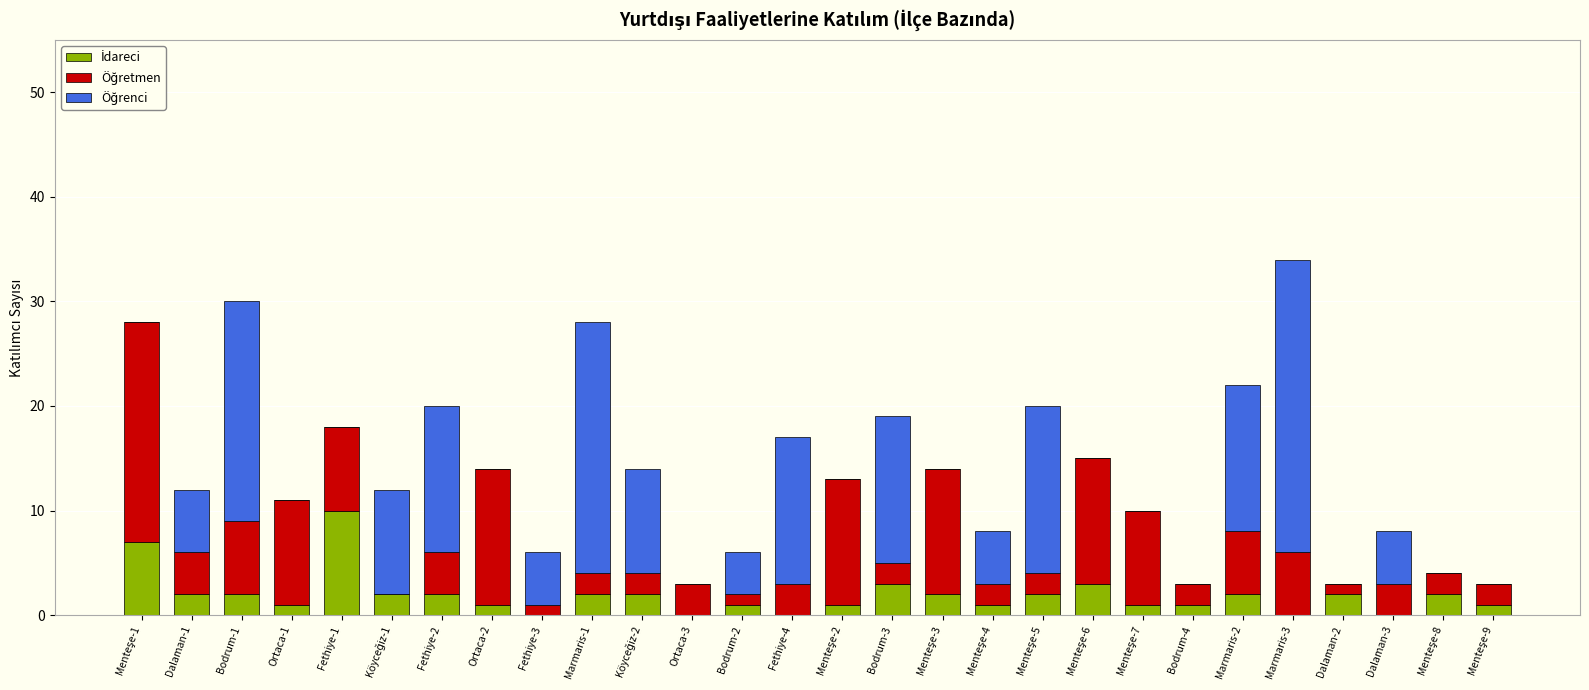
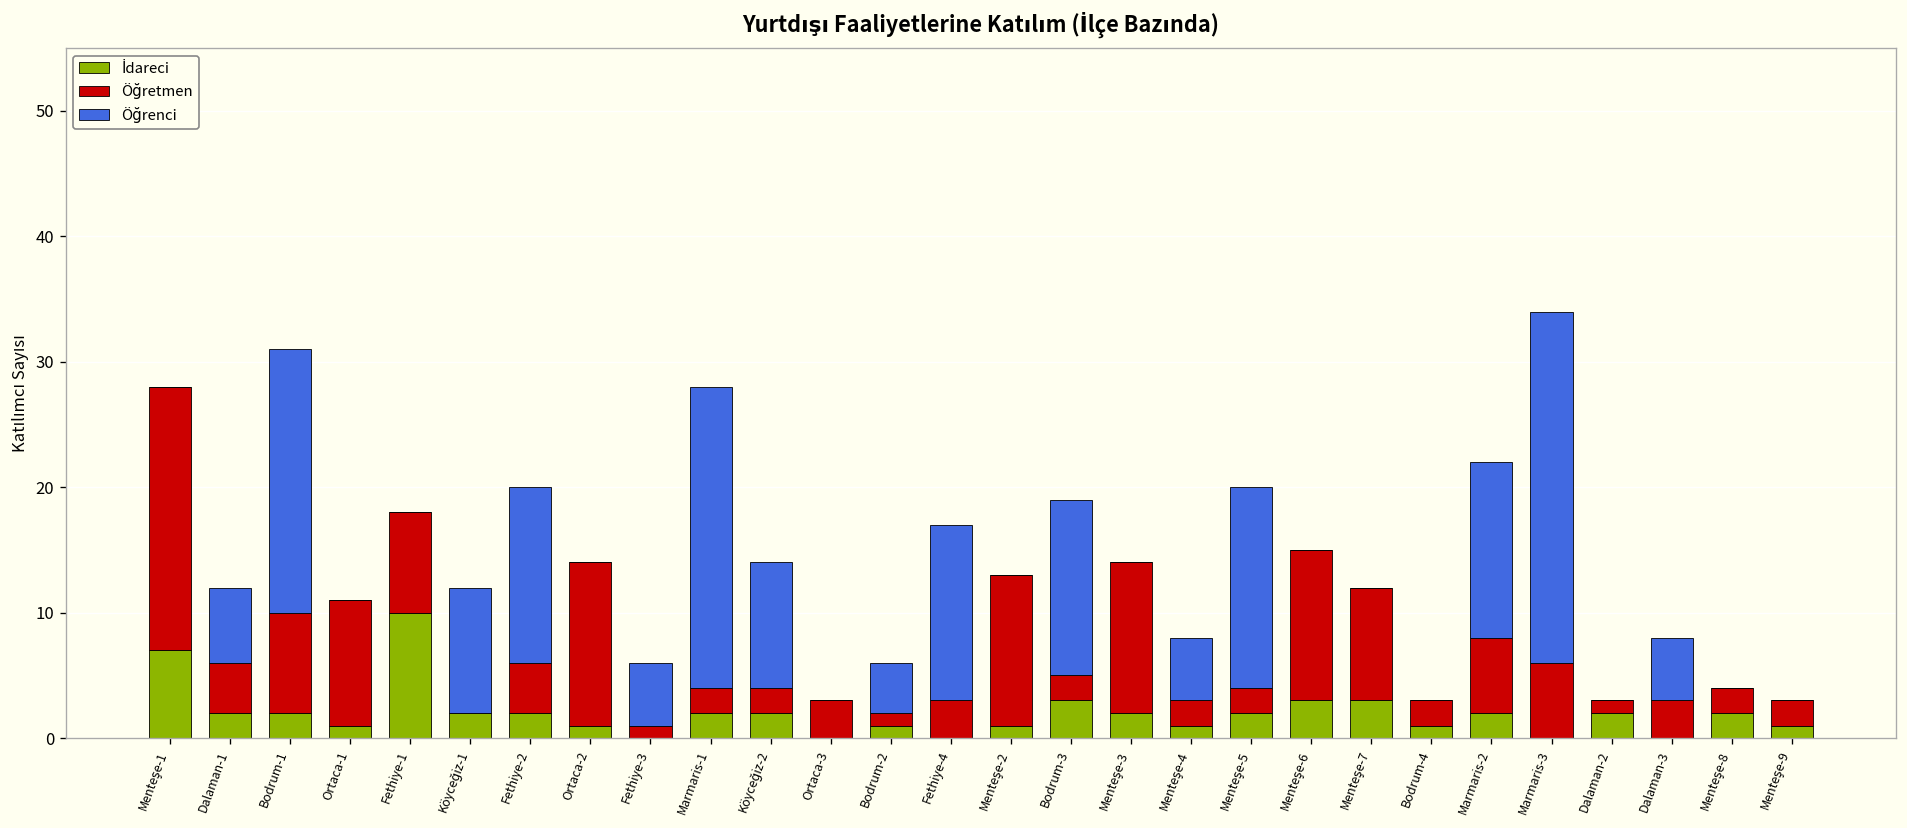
Öğretmen, Bodrum-1: 7 -> 8
İdareci, Menteşe-7: 1 -> 3
